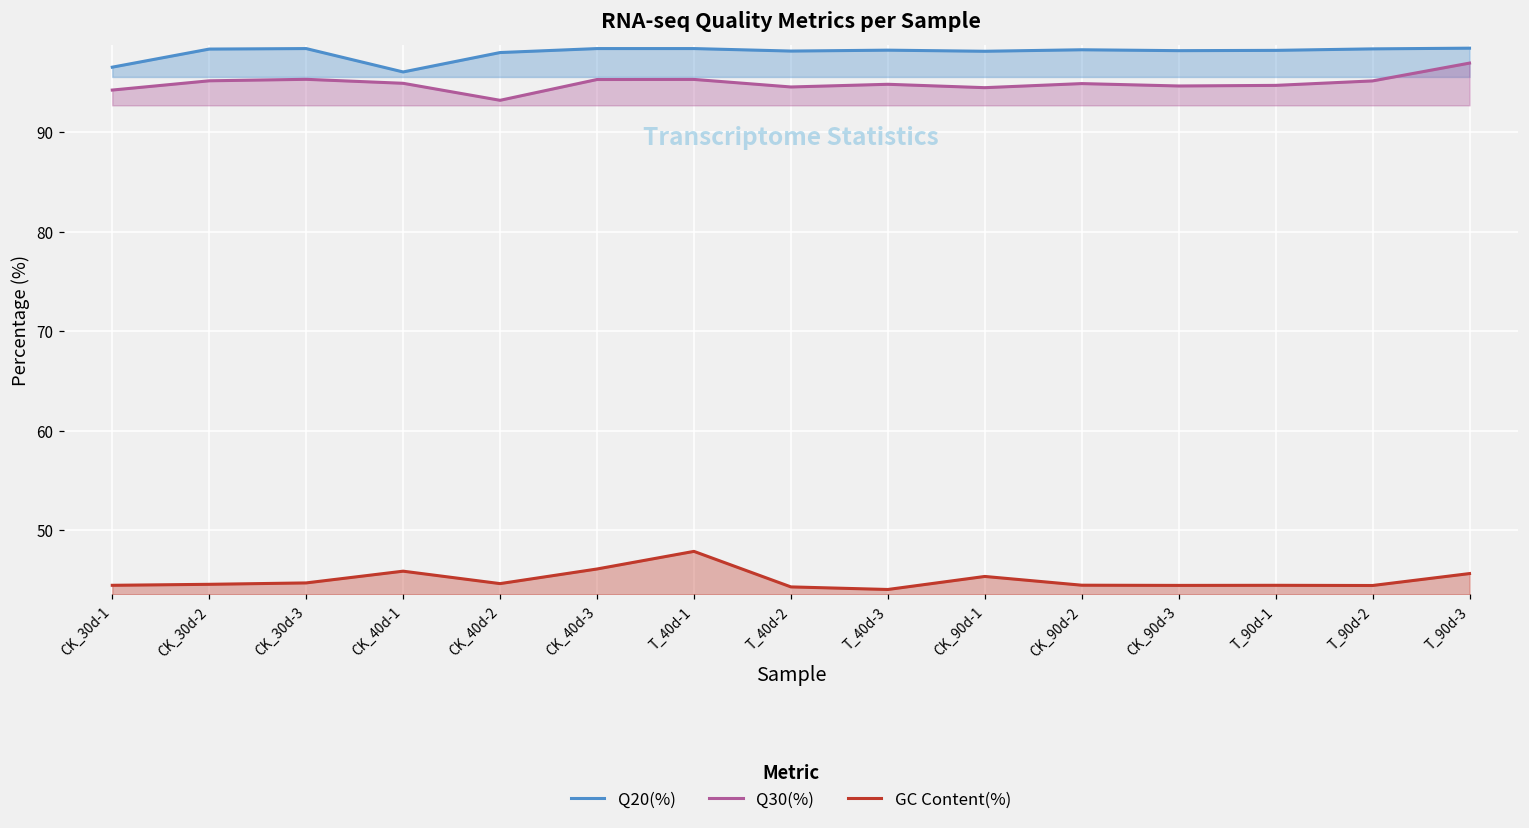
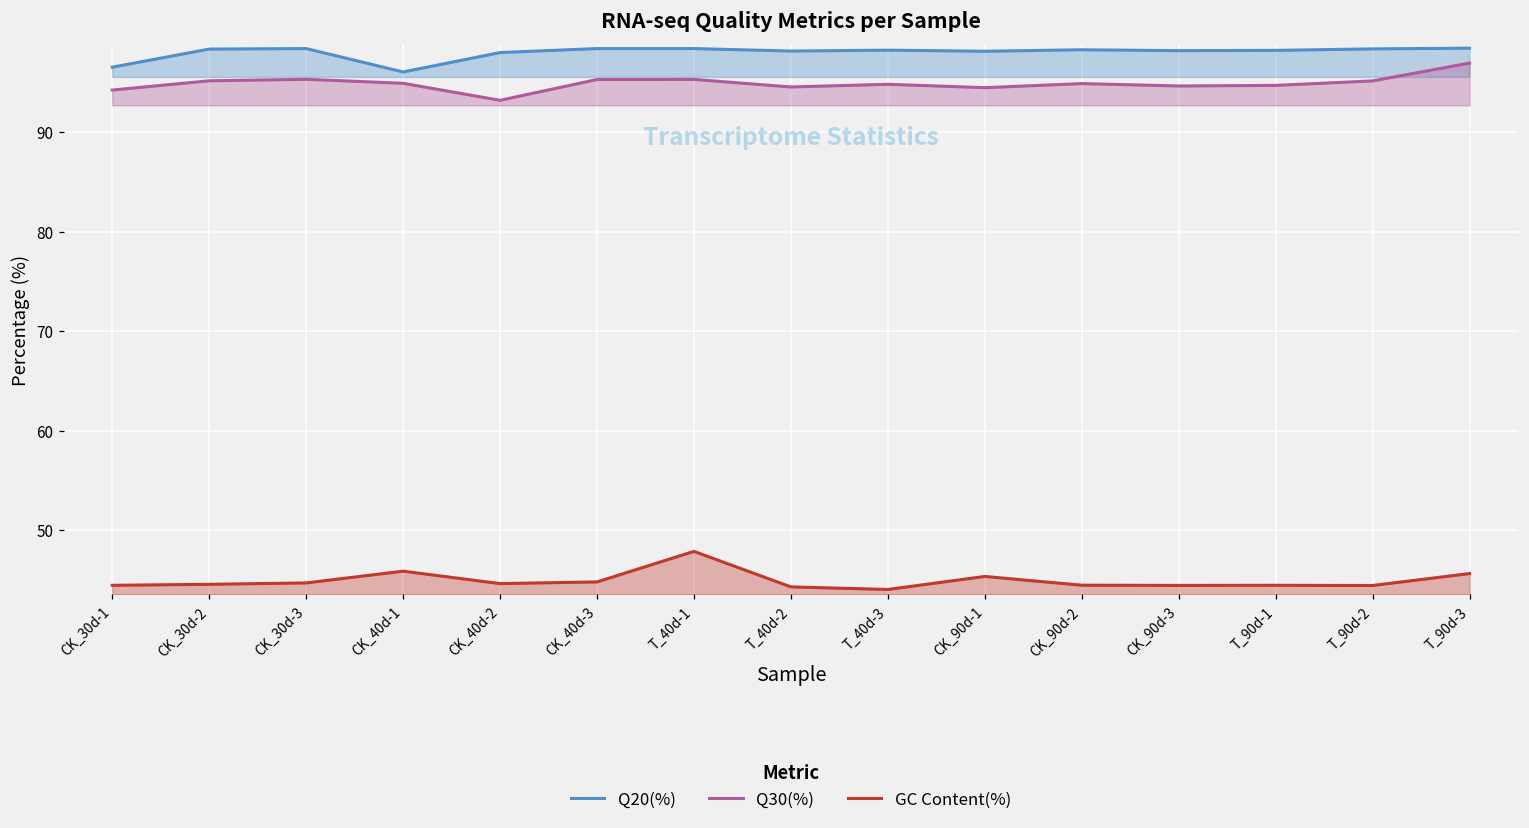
GC Content(%), CK_40d-3: 46 -> 45
